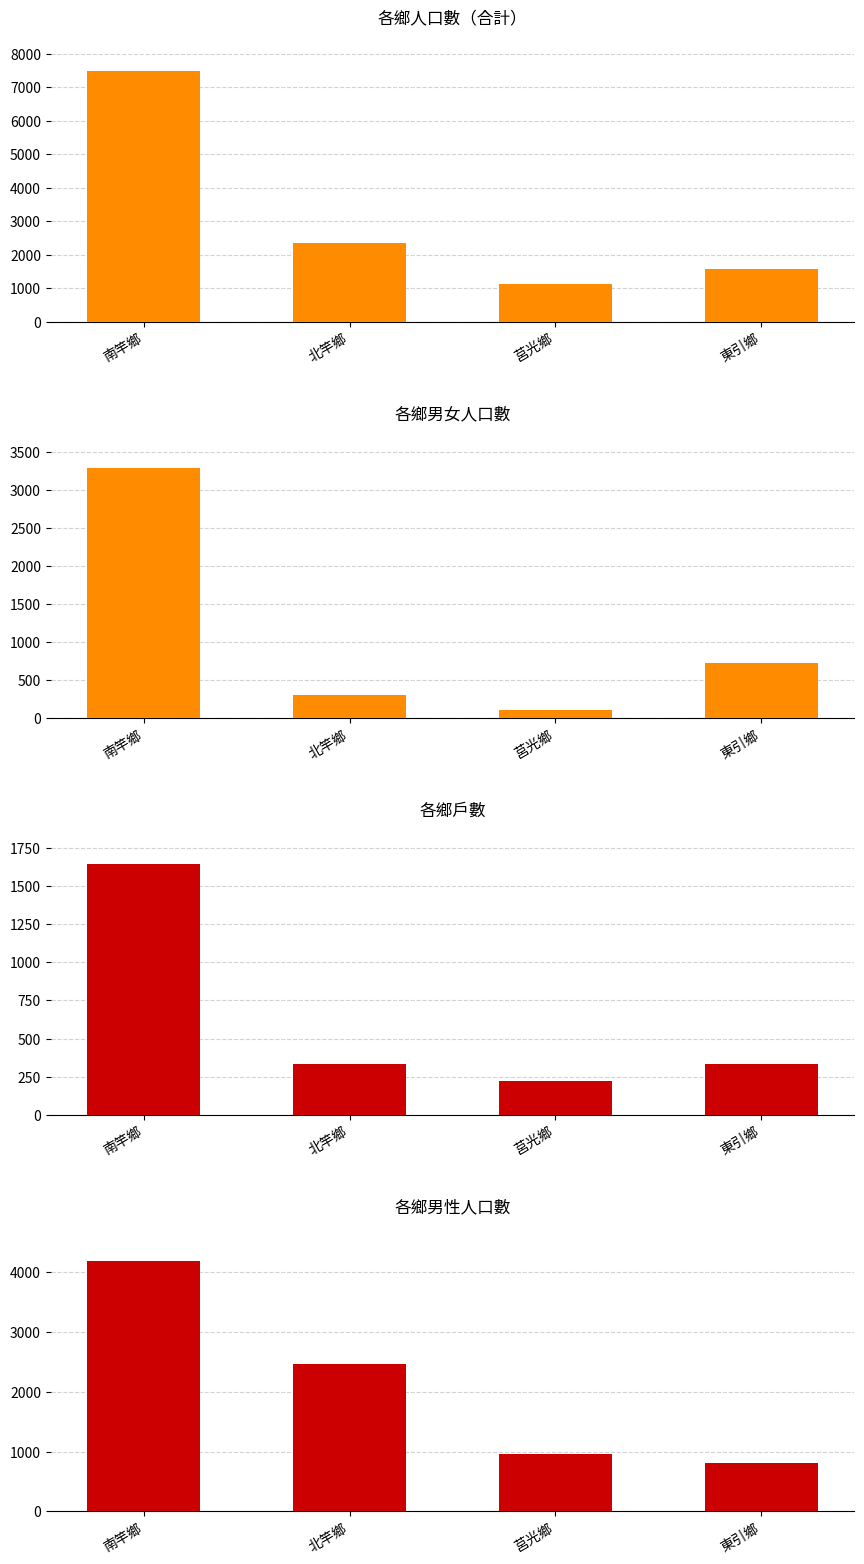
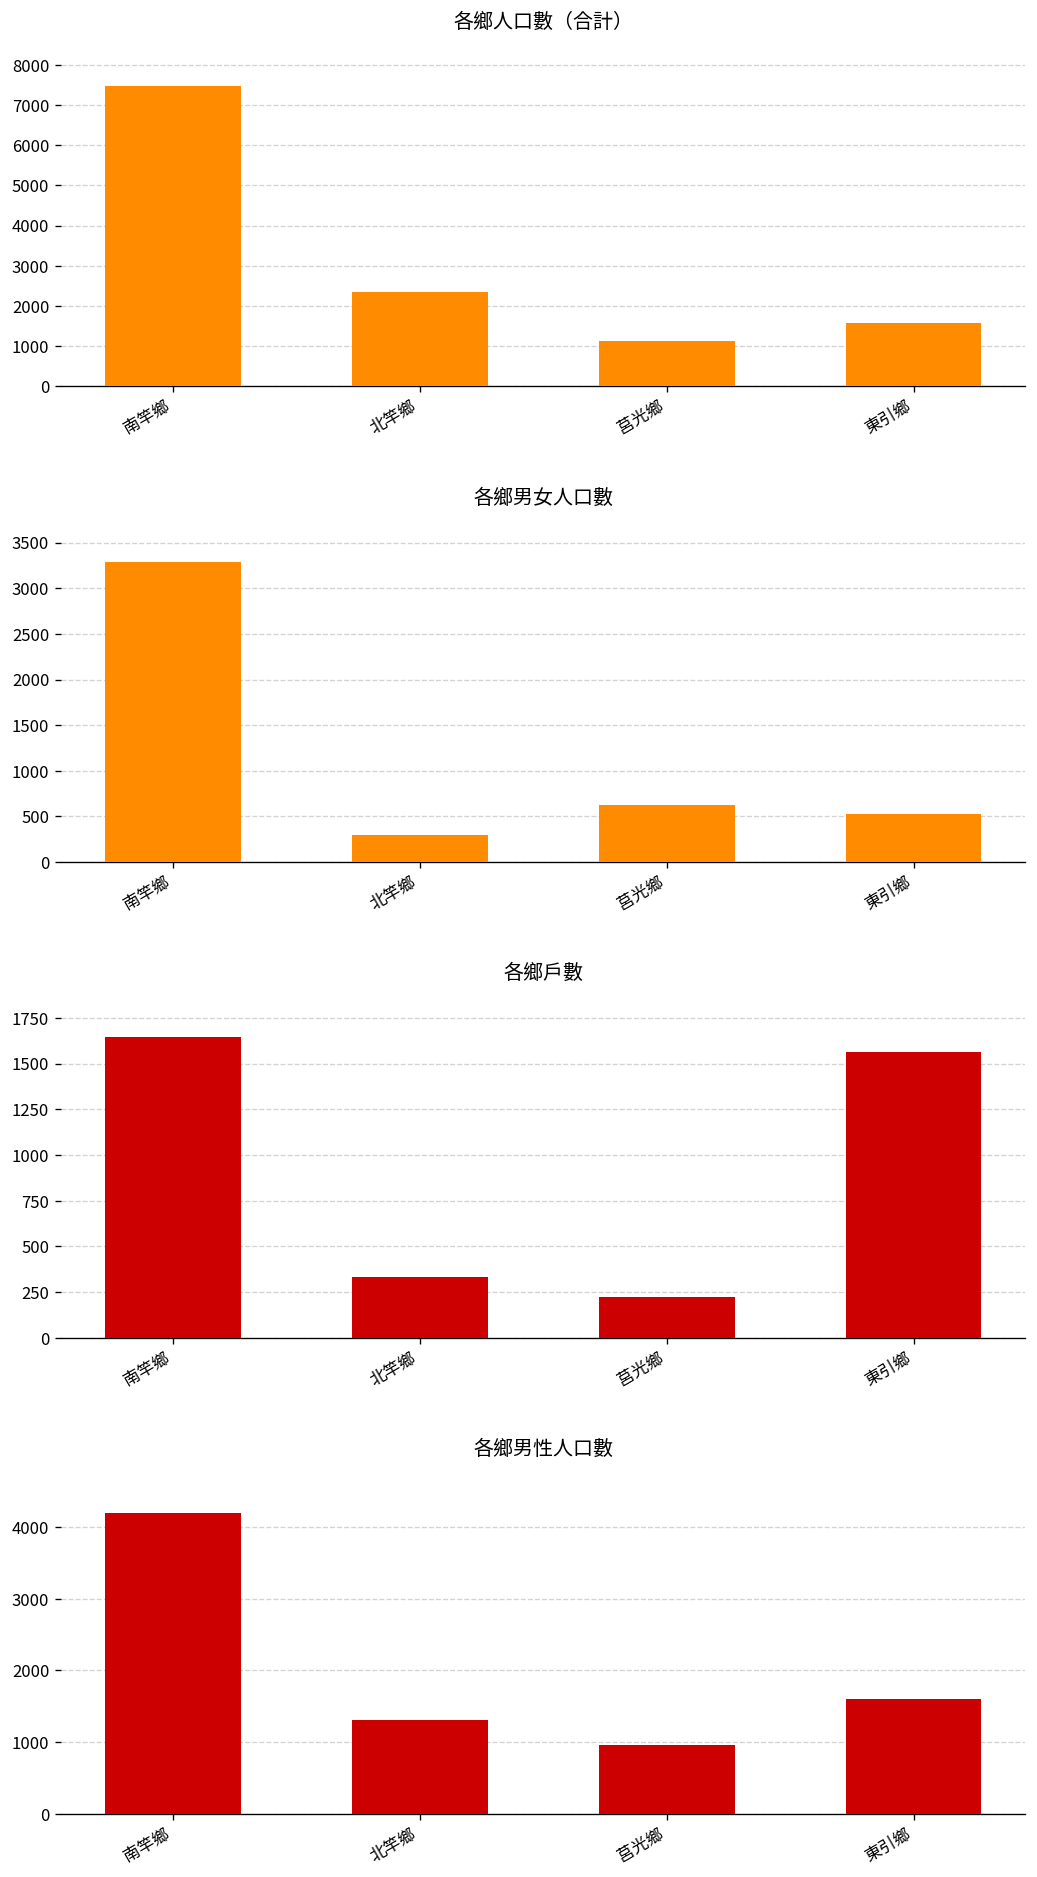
各鄉男女人口數, 莒光鄉: 100 -> 600
各鄉男女人口數, 東引鄉: 700 -> 500
各鄉戶數, 東引鄉: 330 -> 1570
各鄉男性人口數, 北竿鄉: 2500 -> 1300
各鄉男性人口數, 東引鄉: 800 -> 1600
